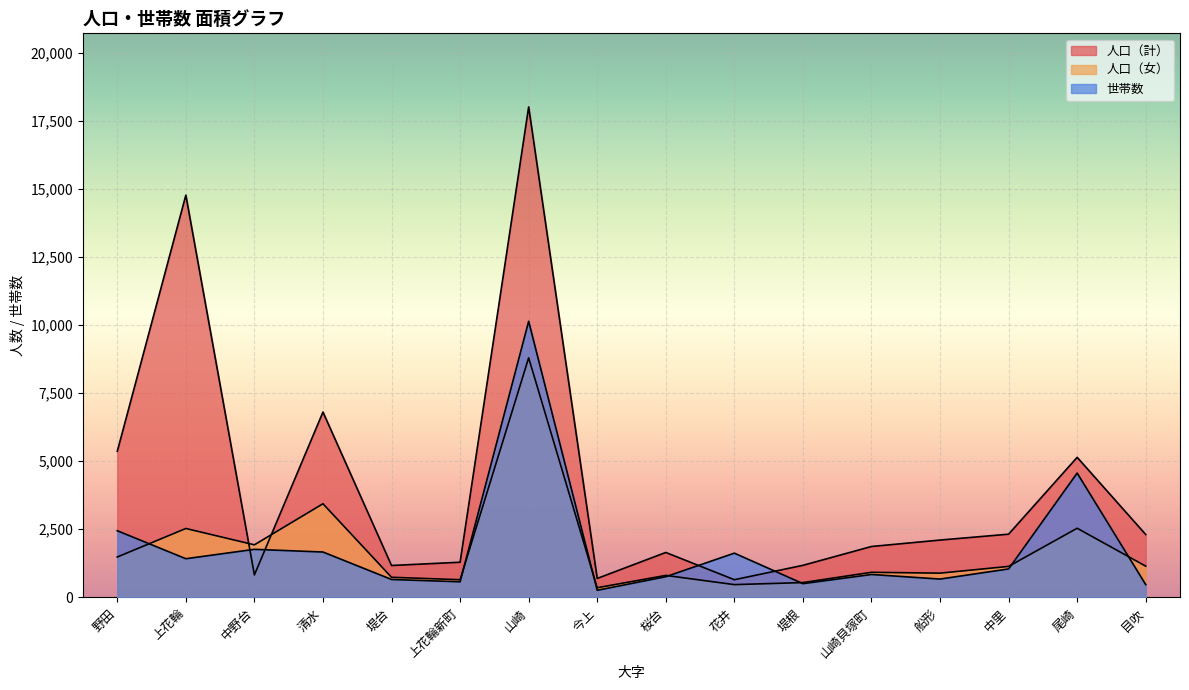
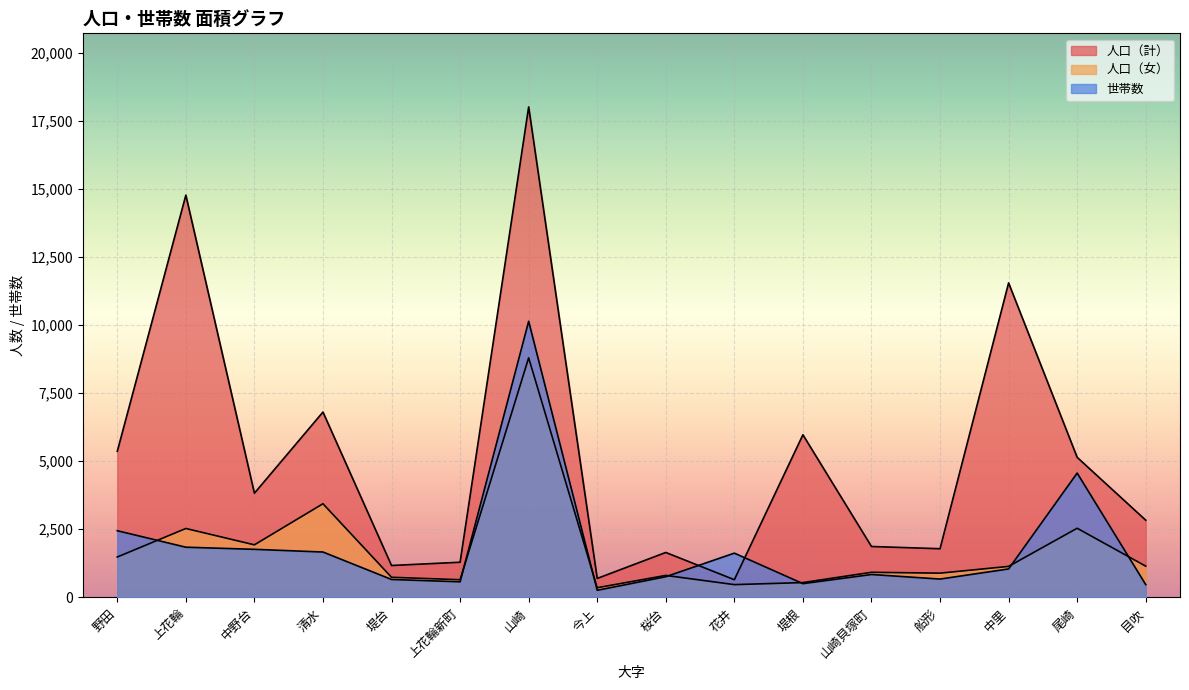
世帯数, 上花輪: 1,400 -> 1,800
人口（計）, 中野台: 800 -> 3,800
人口（計）, 堤根: 1,200 -> 6,000
人口（計）, 船形: 2,100 -> 1,800
人口（計）, 中里: 2,300 -> 11,500
人口（計）, 目吹: 2,300 -> 2,800
